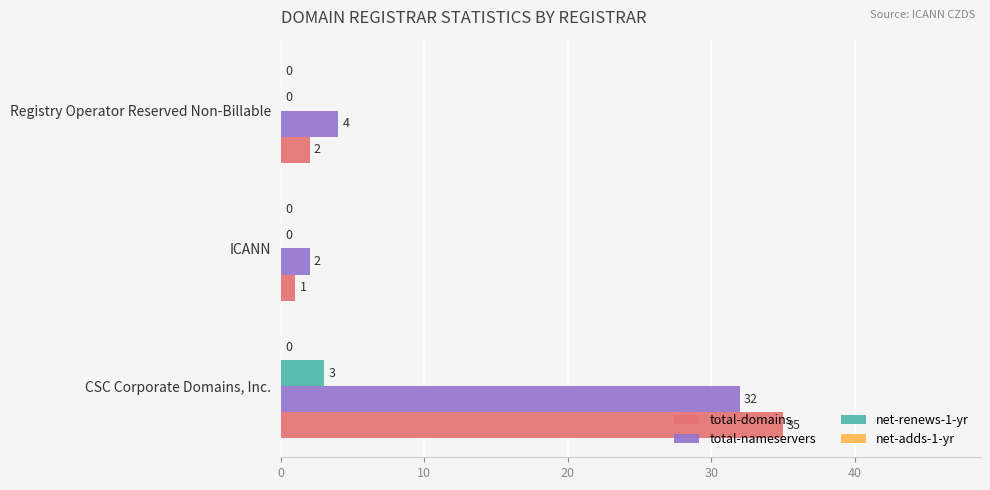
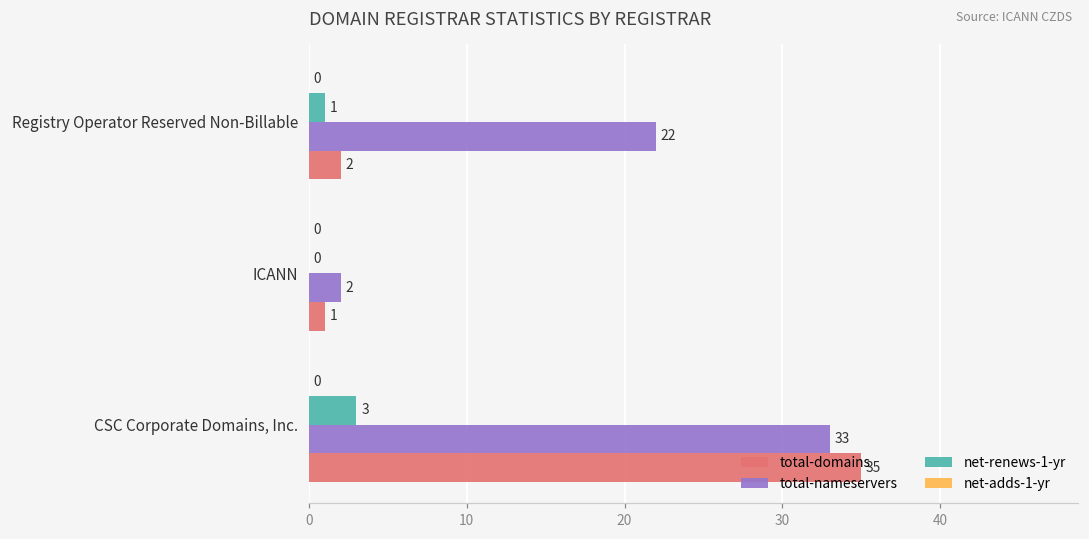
net-renews-1-yr, Registry Operator Reserved Non-Billable: 0 -> 1
total-nameservers, Registry Operator Reserved Non-Billable: 4 -> 22
total-nameservers, CSC Corporate Domains, Inc.: 32 -> 33
